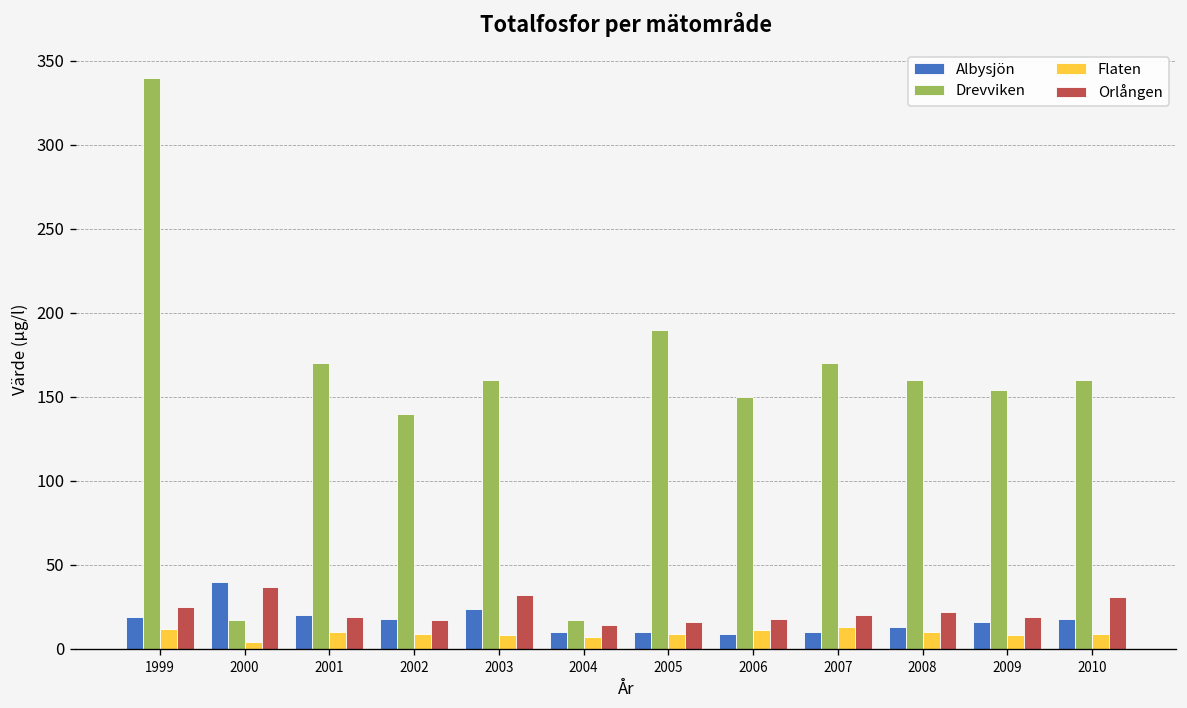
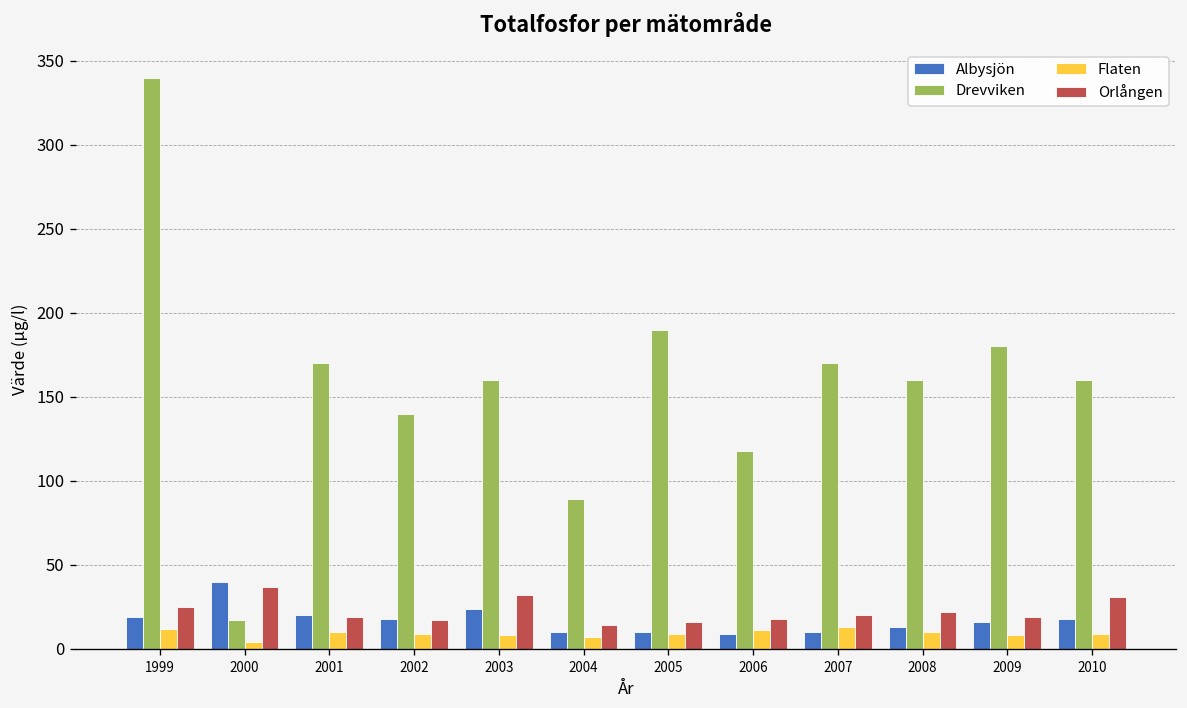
Drevviken, 2004: 17 -> 89
Drevviken, 2006: 150 -> 118
Drevviken, 2009: 154 -> 180
